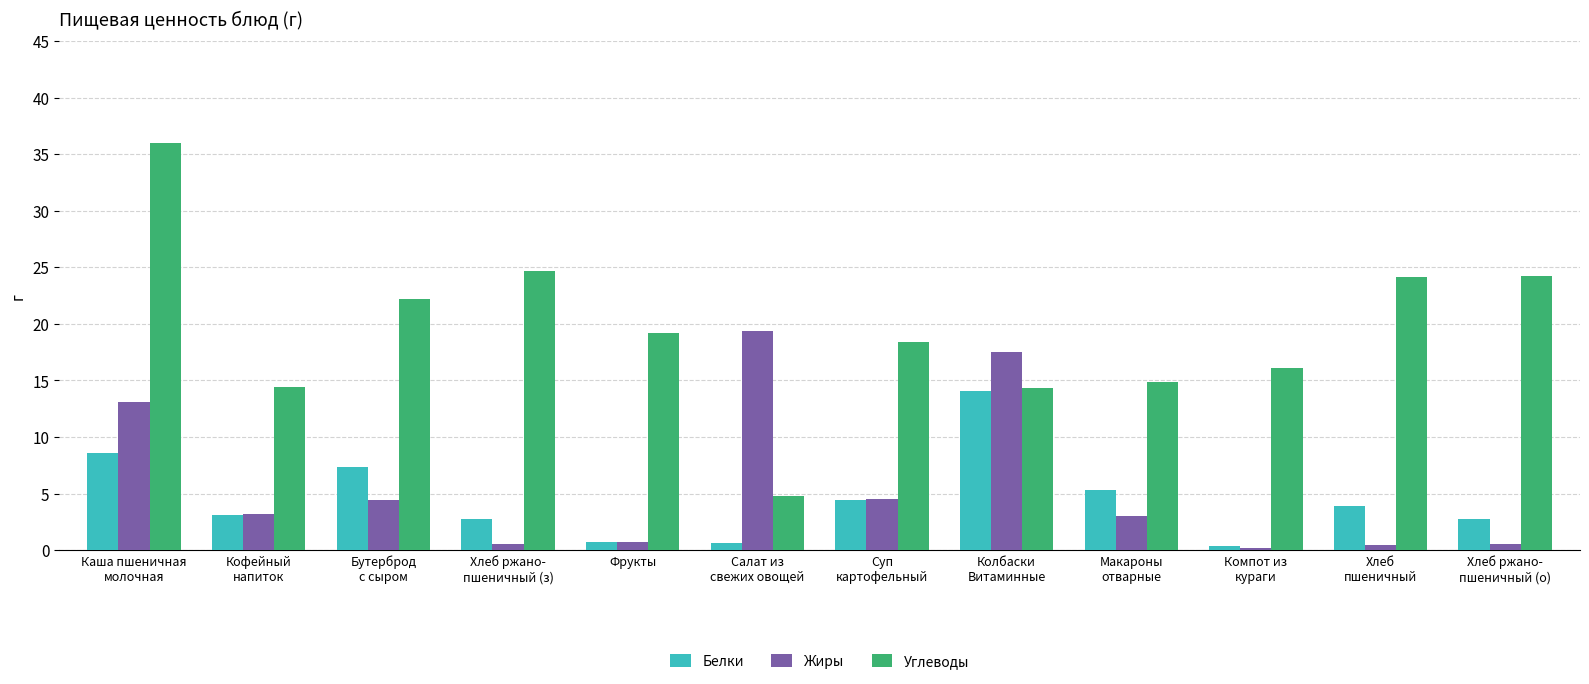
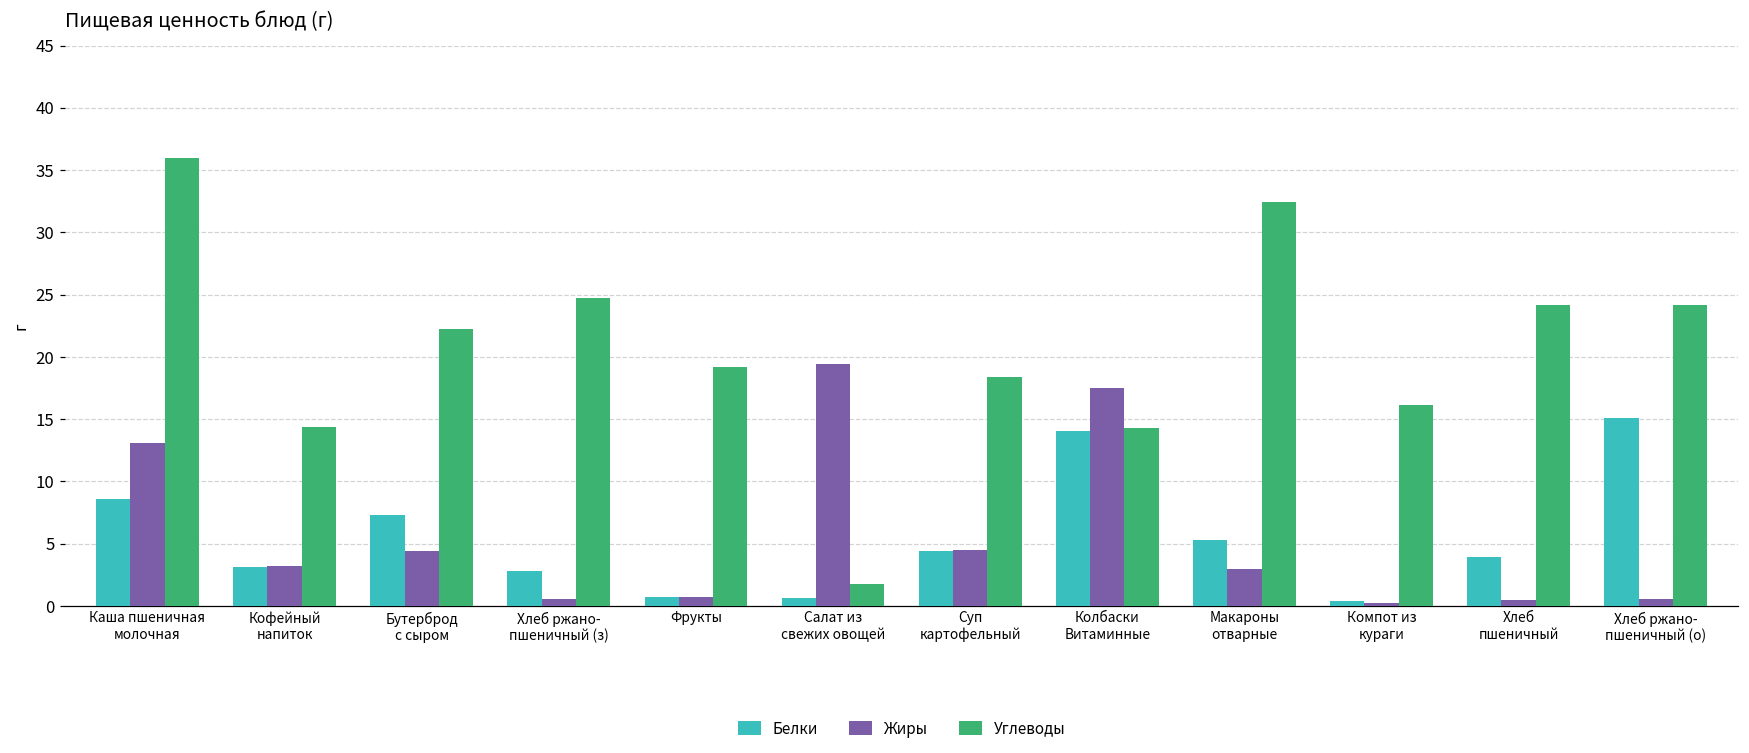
Углеводы, Салат из свежих овощей: 4.8 -> 1.8
Углеводы, Макароны отварные: 14.9 -> 32.4
Белки, Хлеб ржано- пшеничный (о): 2.7 -> 15.1
